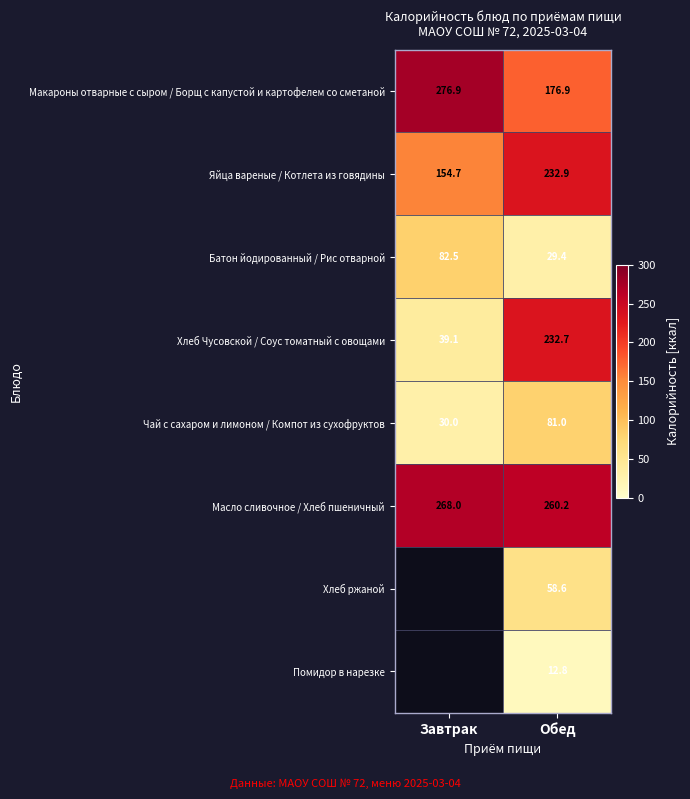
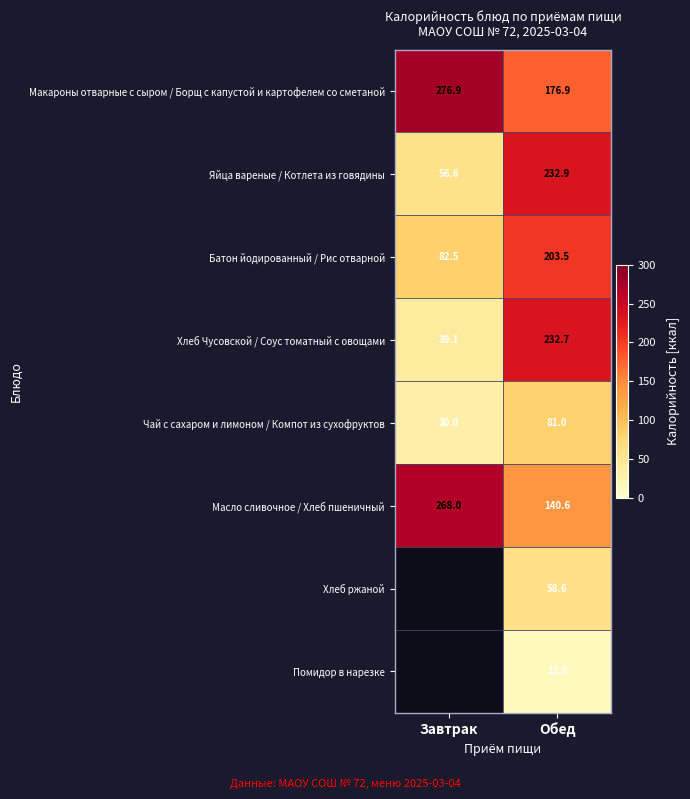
Яйца вареные / Котлета из говядины, Завтрак: 154.7 -> 56.6
Батон йодированный / Рис отварной, Обед: 29.4 -> 203.5
Масло сливочное / Хлеб пшеничный, Обед: 260.2 -> 140.6
